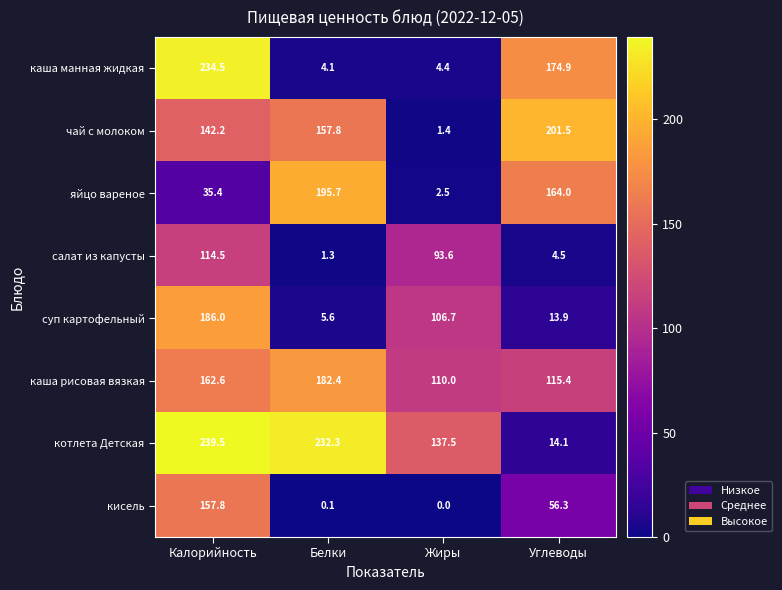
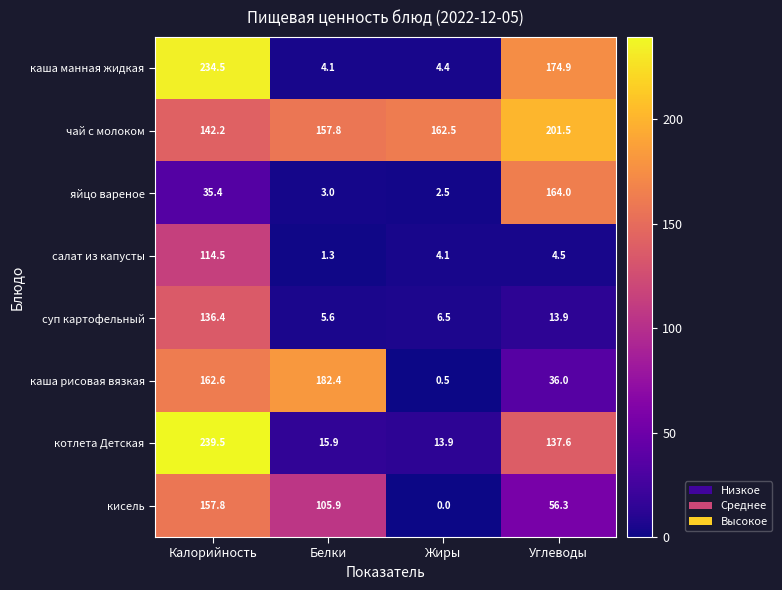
чай с молоком, Жиры: 1.4 -> 162.5
яйцо вареное, Белки: 195.7 -> 3.0
салат из капусты, Жиры: 93.6 -> 4.1
суп картофельный, Калорийность: 186.0 -> 136.4
суп картофельный, Жиры: 106.7 -> 6.5
каша рисовая вязкая, Жиры: 110.0 -> 0.5
каша рисовая вязкая, Углеводы: 115.4 -> 36.0
котлета Детская, Белки: 232.3 -> 15.9
котлета Детская, Жиры: 137.5 -> 13.9
котлета Детская, Углеводы: 14.1 -> 137.6
кисель, Белки: 0.1 -> 105.9
